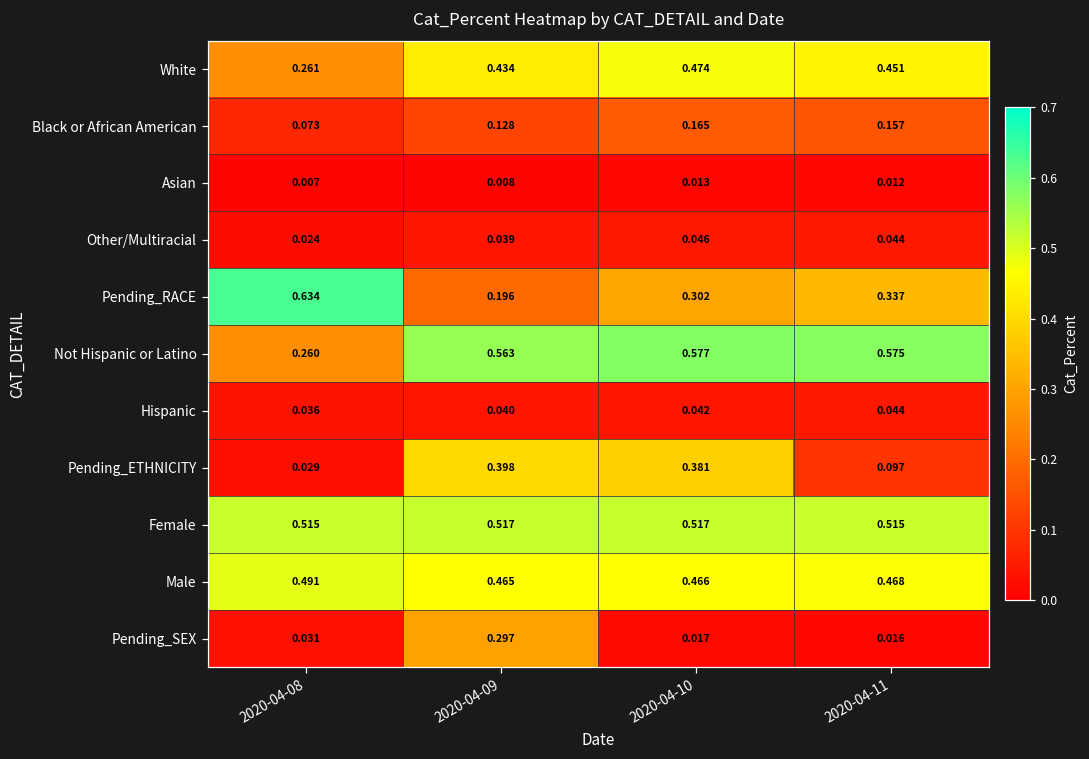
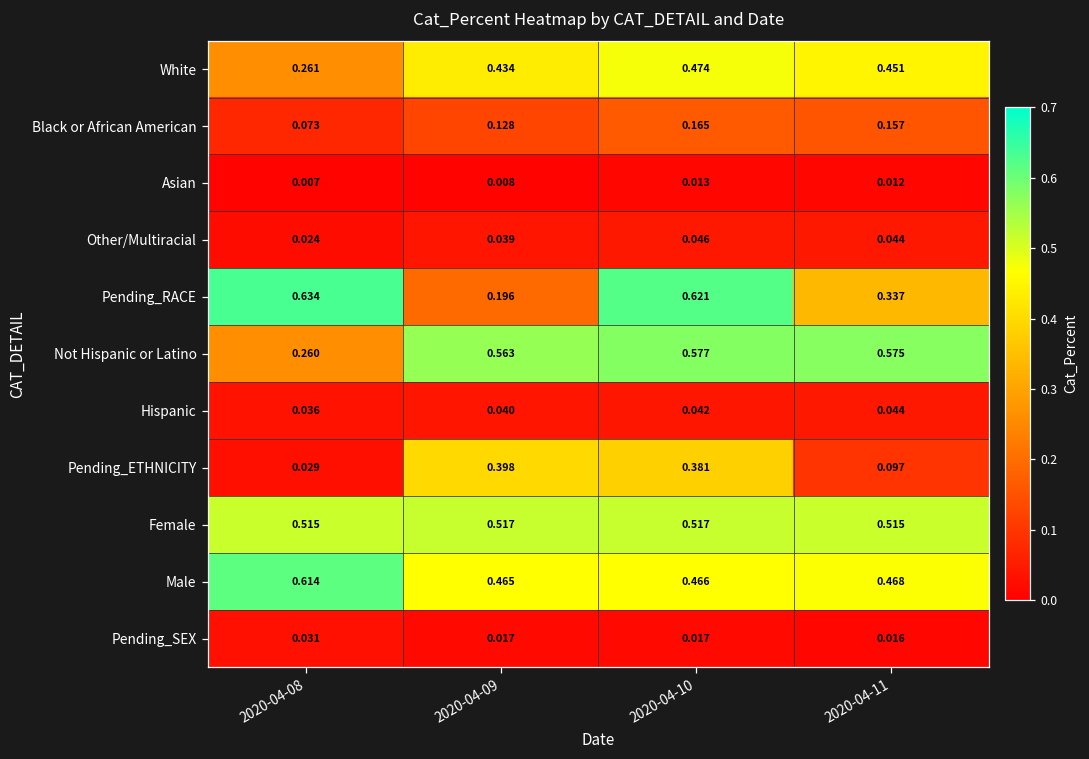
Pending_RACE, 2020-04-10: 0.302 -> 0.621
Male, 2020-04-08: 0.491 -> 0.614
Pending_SEX, 2020-04-09: 0.297 -> 0.017
